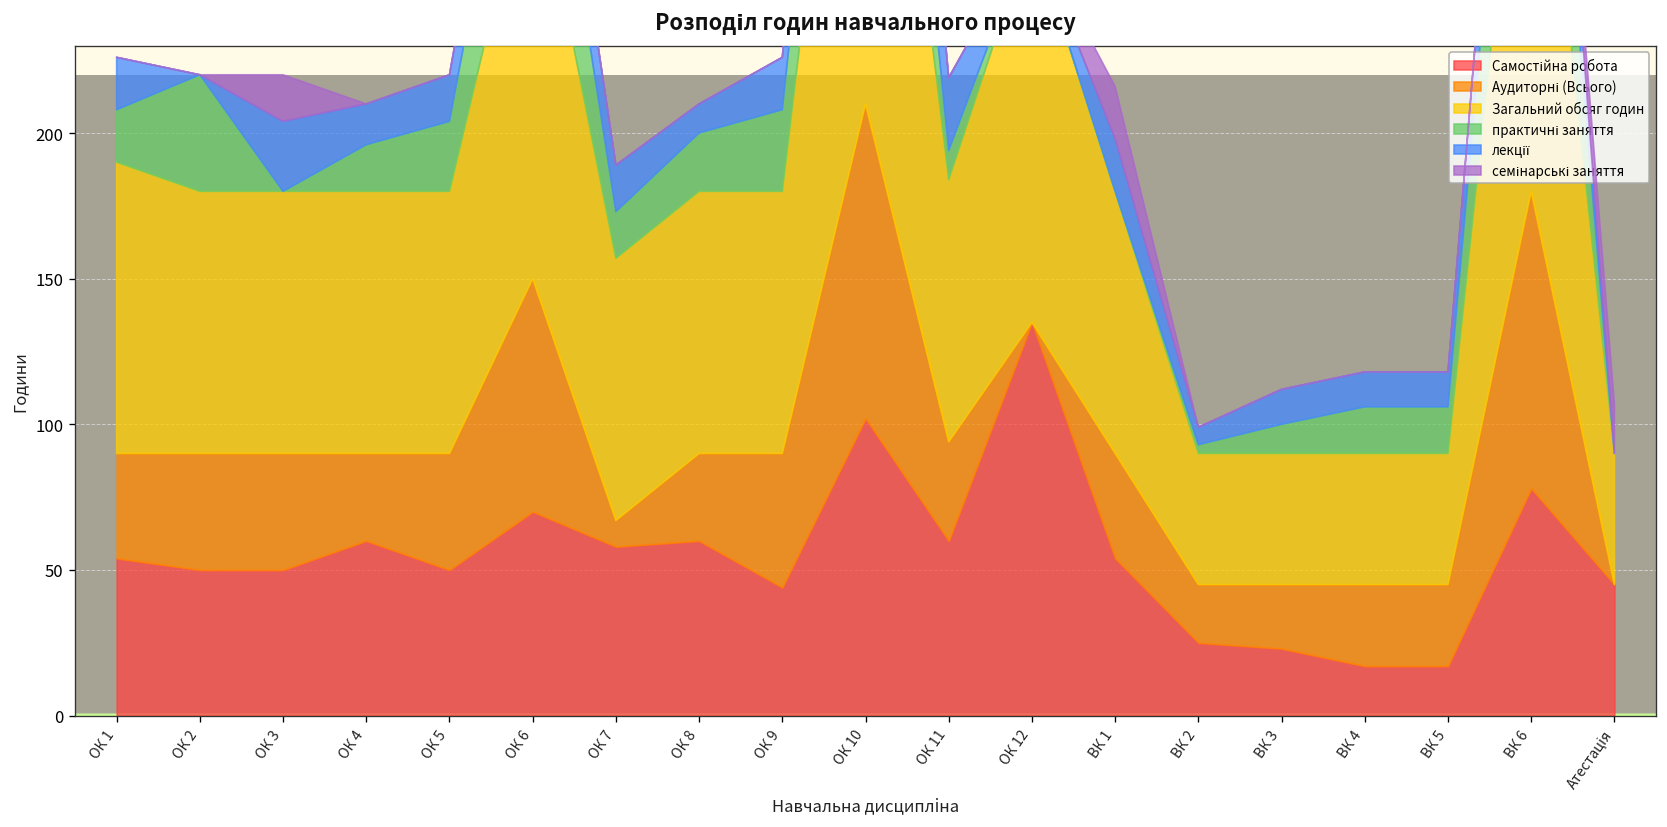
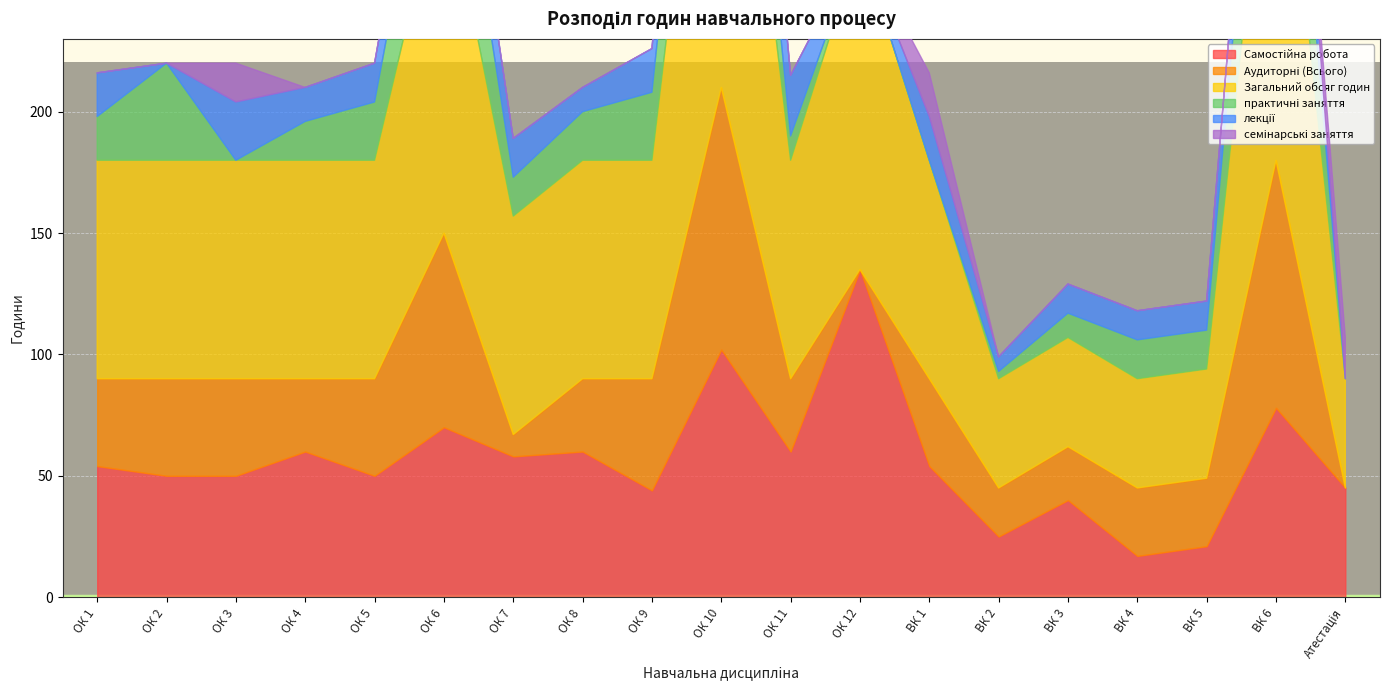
Загальний обсяг годин, ОК 1: 100 -> 90
Аудиторні (Всього), ОК 11: 34 -> 30
Самостійна робота, ВК 3: 23 -> 40
Самостійна робота, ВК 5: 17 -> 21
